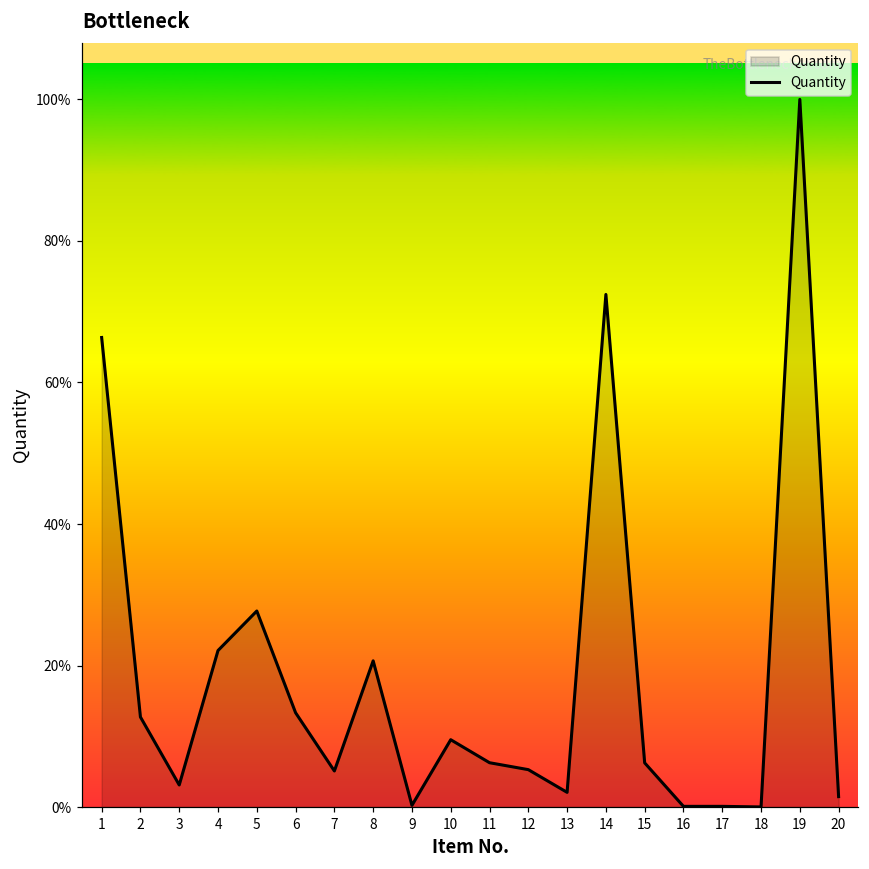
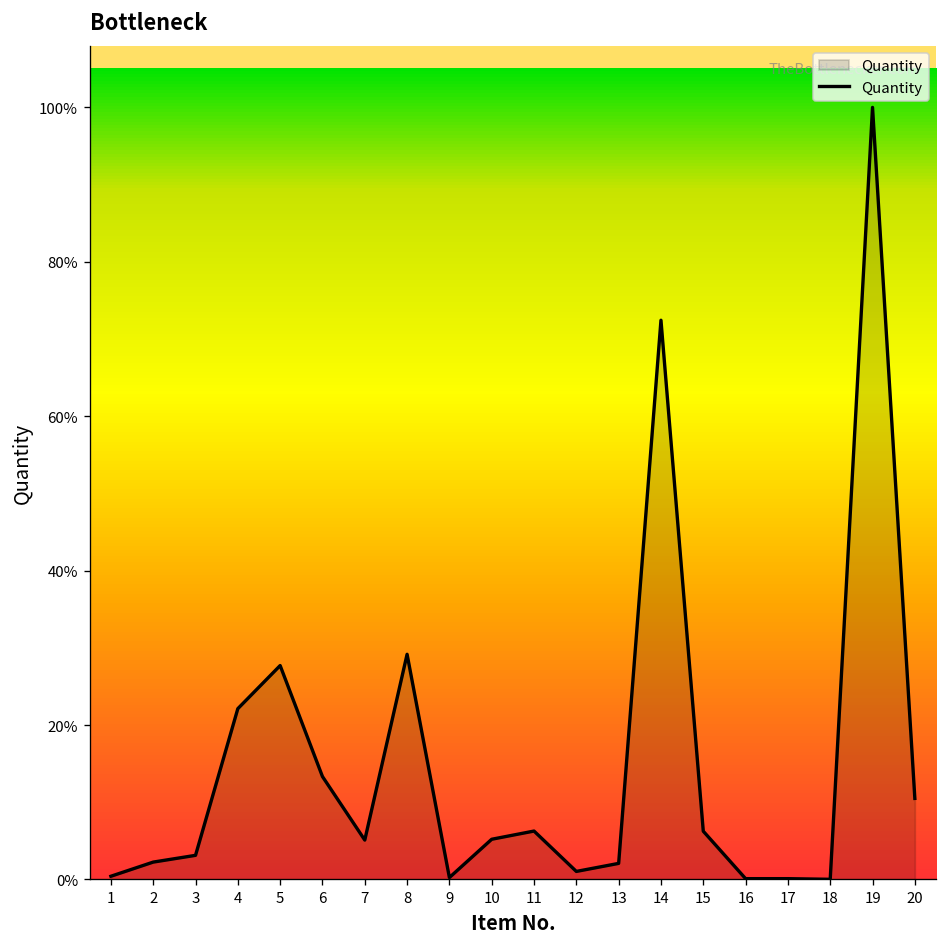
1: 66% -> 0%
2: 13% -> 2%
8: 21% -> 29%
10: 10% -> 5%
12: 5% -> 1%
20: 1% -> 11%
